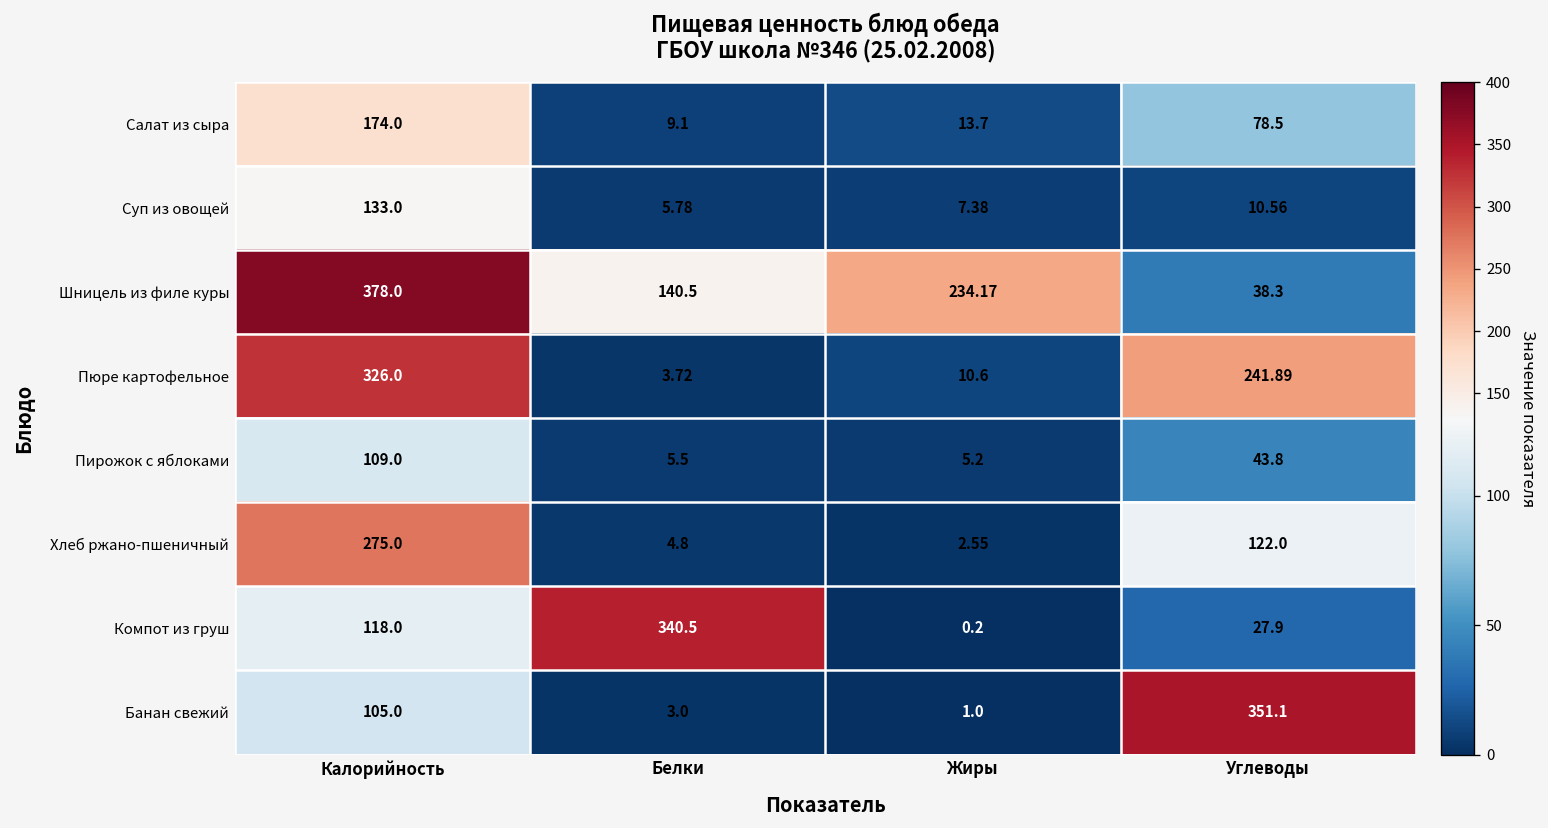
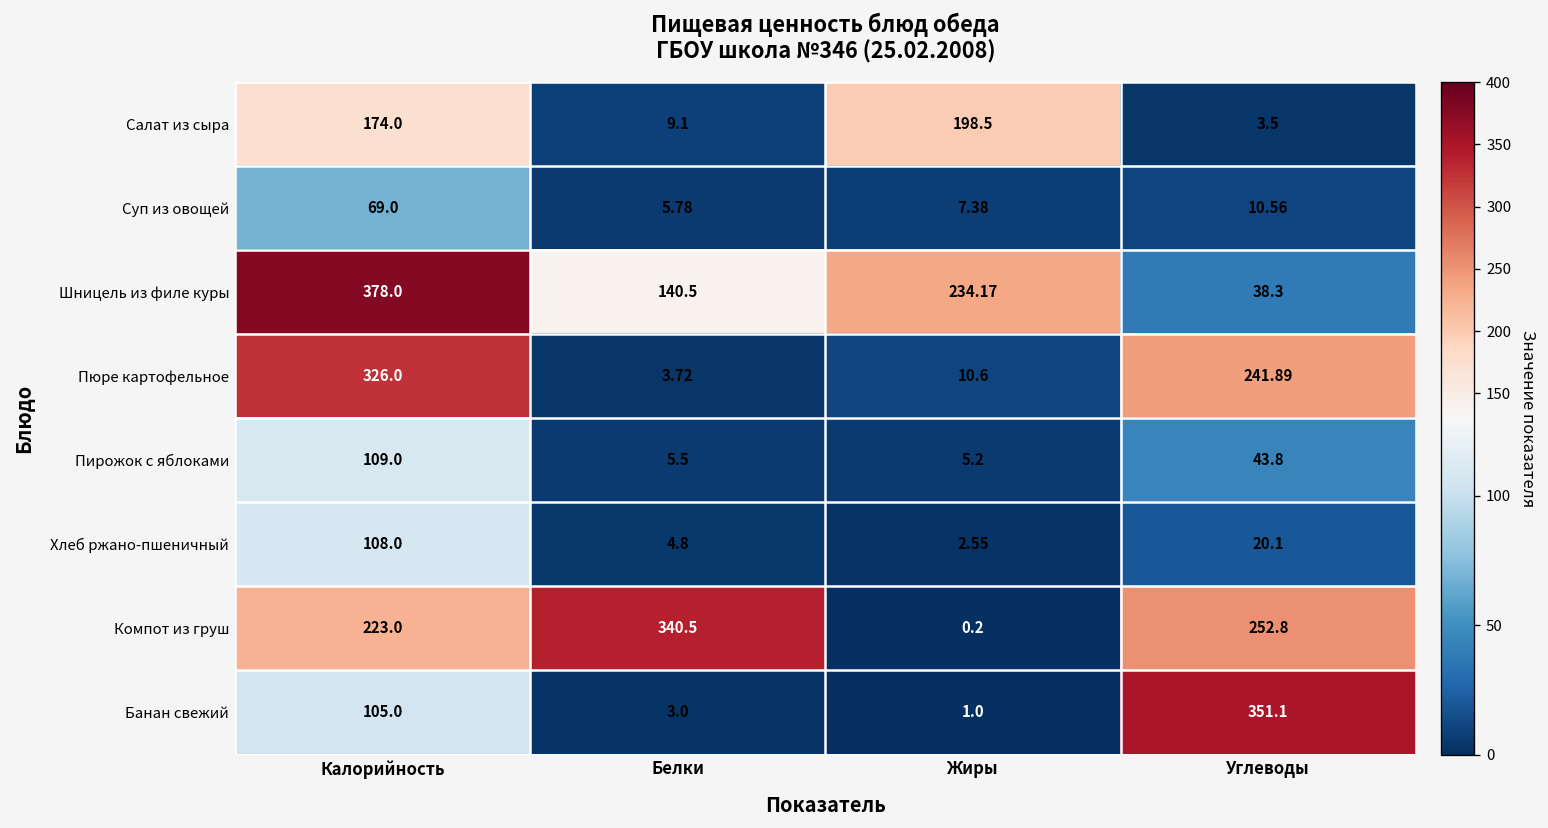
Салат из сыра, Жиры: 13.7 -> 198.5
Салат из сыра, Углеводы: 78.5 -> 3.5
Суп из овощей, Калорийность: 133.0 -> 69.0
Хлеб ржано-пшеничный, Калорийность: 275.0 -> 108.0
Хлеб ржано-пшеничный, Углеводы: 122.0 -> 20.1
Компот из груш, Калорийность: 118.0 -> 223.0
Компот из груш, Углеводы: 27.9 -> 252.8
